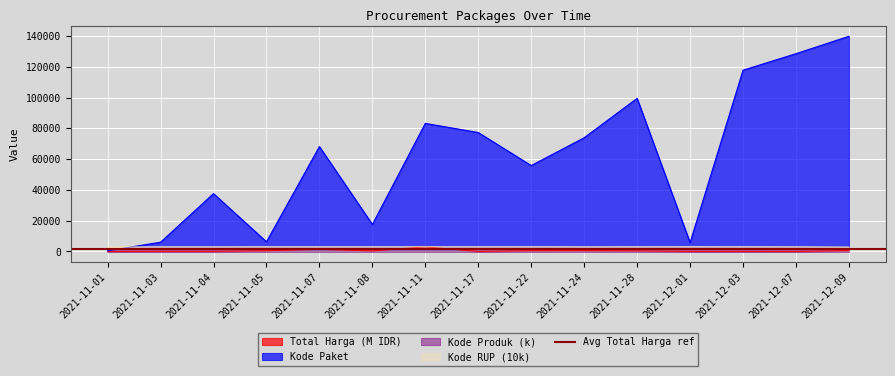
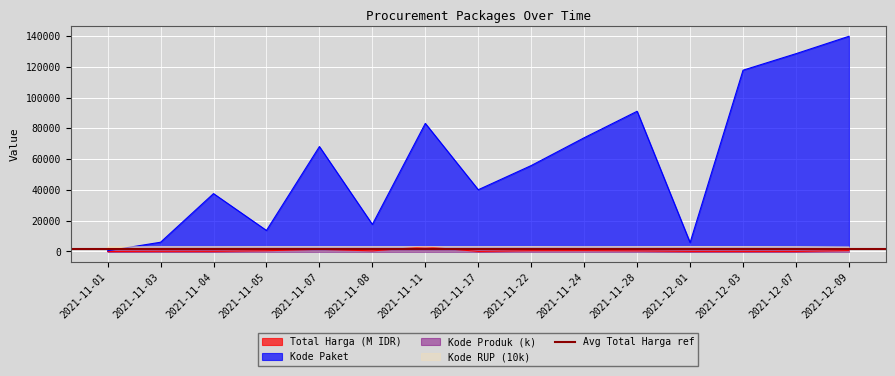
Kode Paket, 2021-11-05: 6000 -> 14000
Kode Paket, 2021-11-17: 77000 -> 40000
Kode Paket, 2021-11-28: 99000 -> 91000
